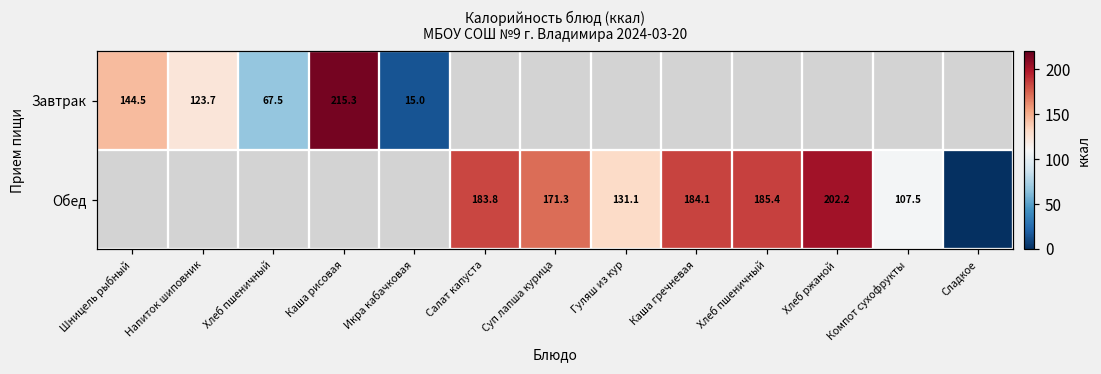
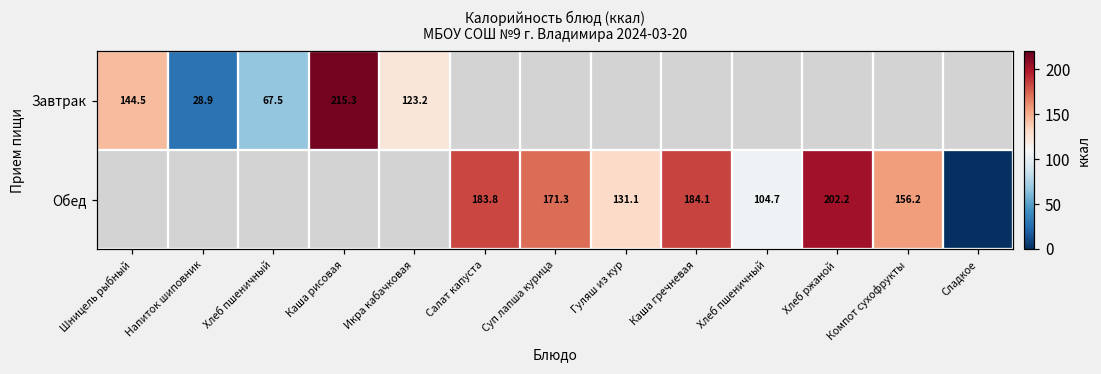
Завтрак, Напиток шиповник: 123.7 -> 28.9
Завтрак, Икра кабачковая: 15.0 -> 123.2
Обед, Хлеб пшеничный: 185.4 -> 104.7
Обед, Компот сухофрукты: 107.5 -> 156.2
